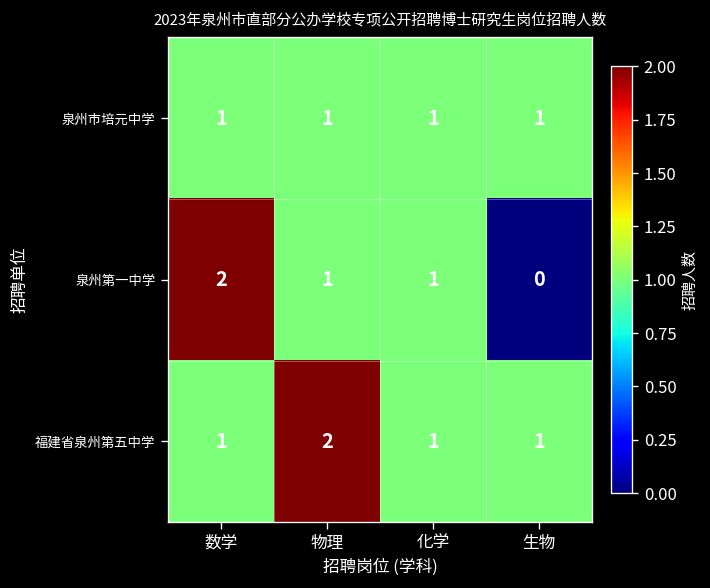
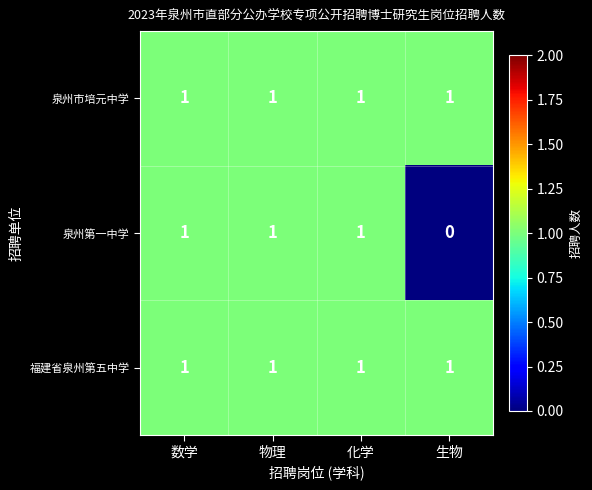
泉州第一中学, 数学: 2 -> 1
福建省泉州第五中学, 物理: 2 -> 1
